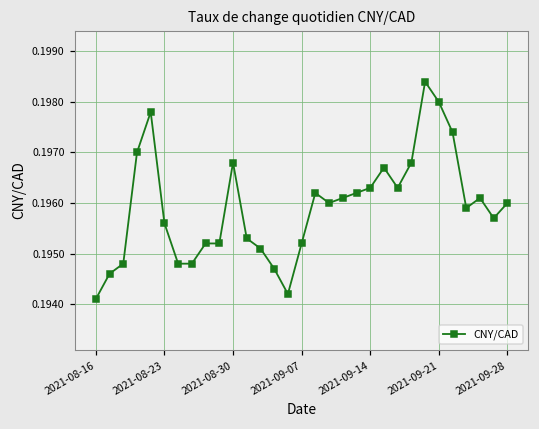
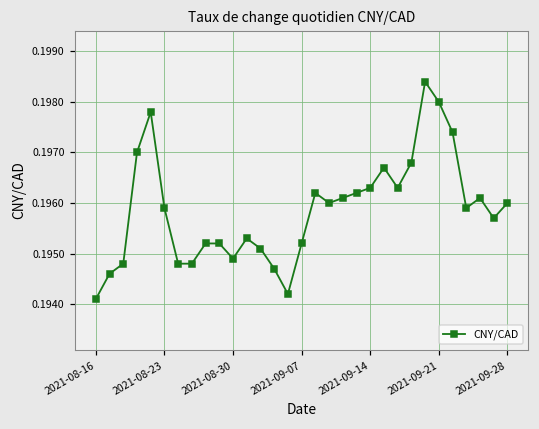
2021-08-23: 0.1956 -> 0.1959
2021-08-30: 0.1968 -> 0.1949
